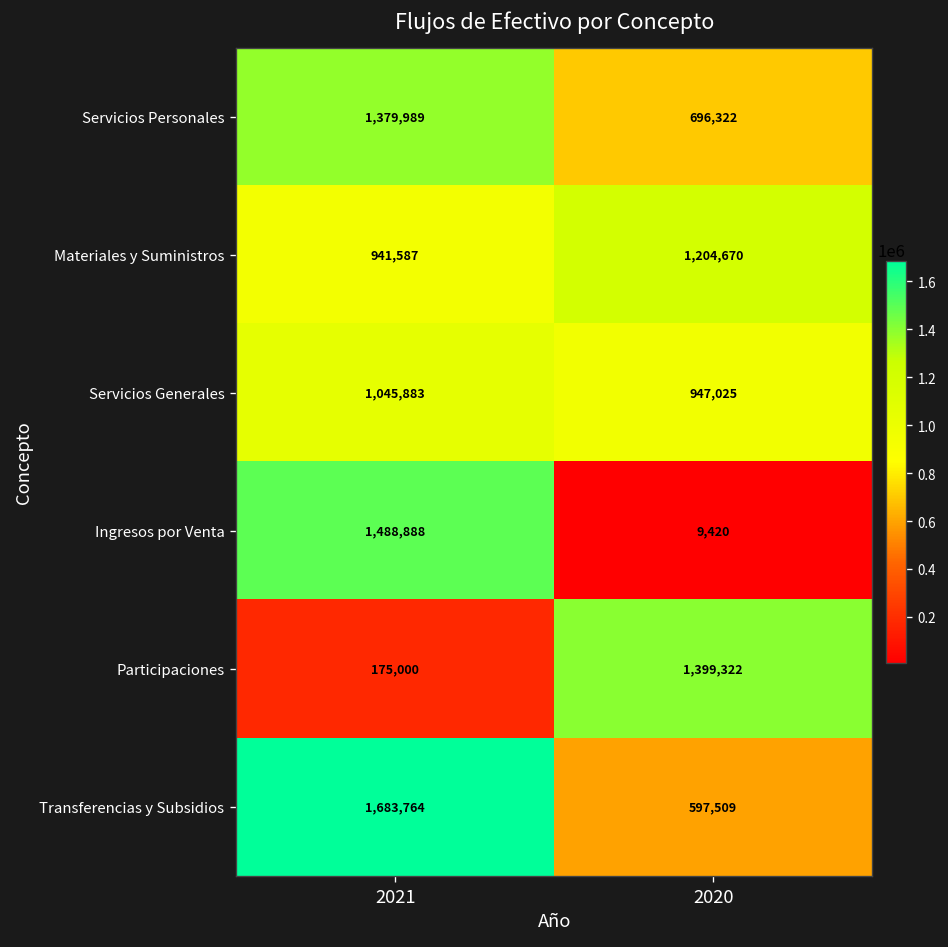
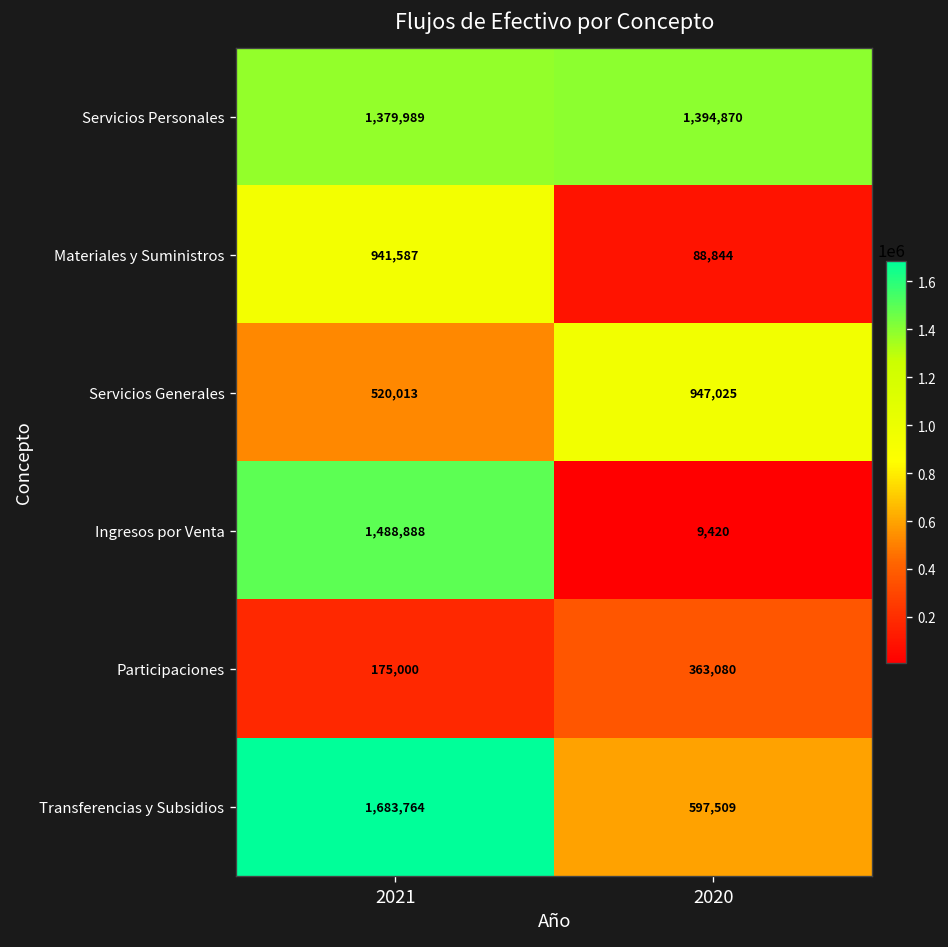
Servicios Personales, 2020: 696,322 -> 1,394,870
Materiales y Suministros, 2020: 1,204,670 -> 88,844
Servicios Generales, 2021: 1,045,883 -> 520,013
Participaciones, 2020: 1,399,322 -> 363,080
